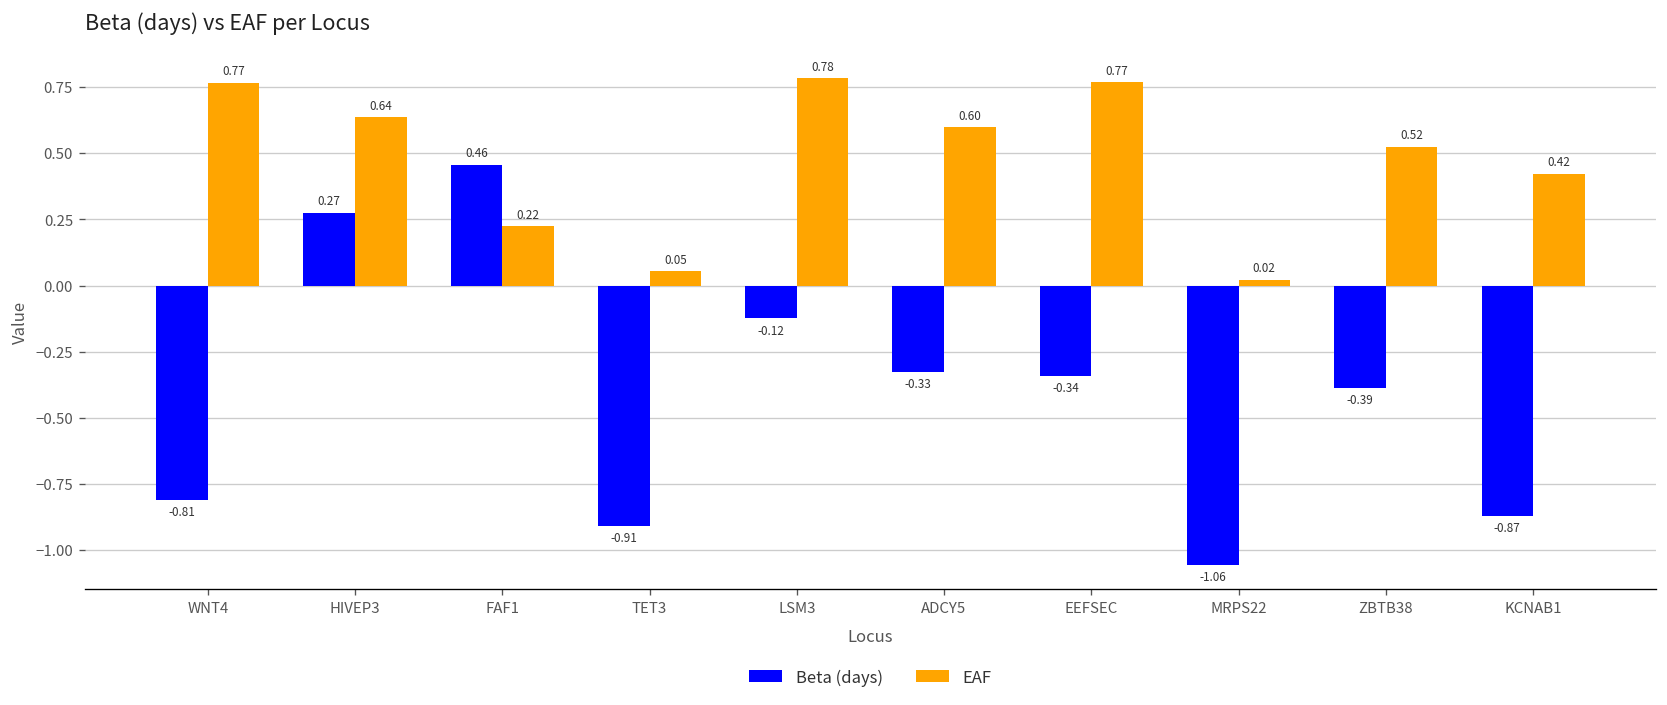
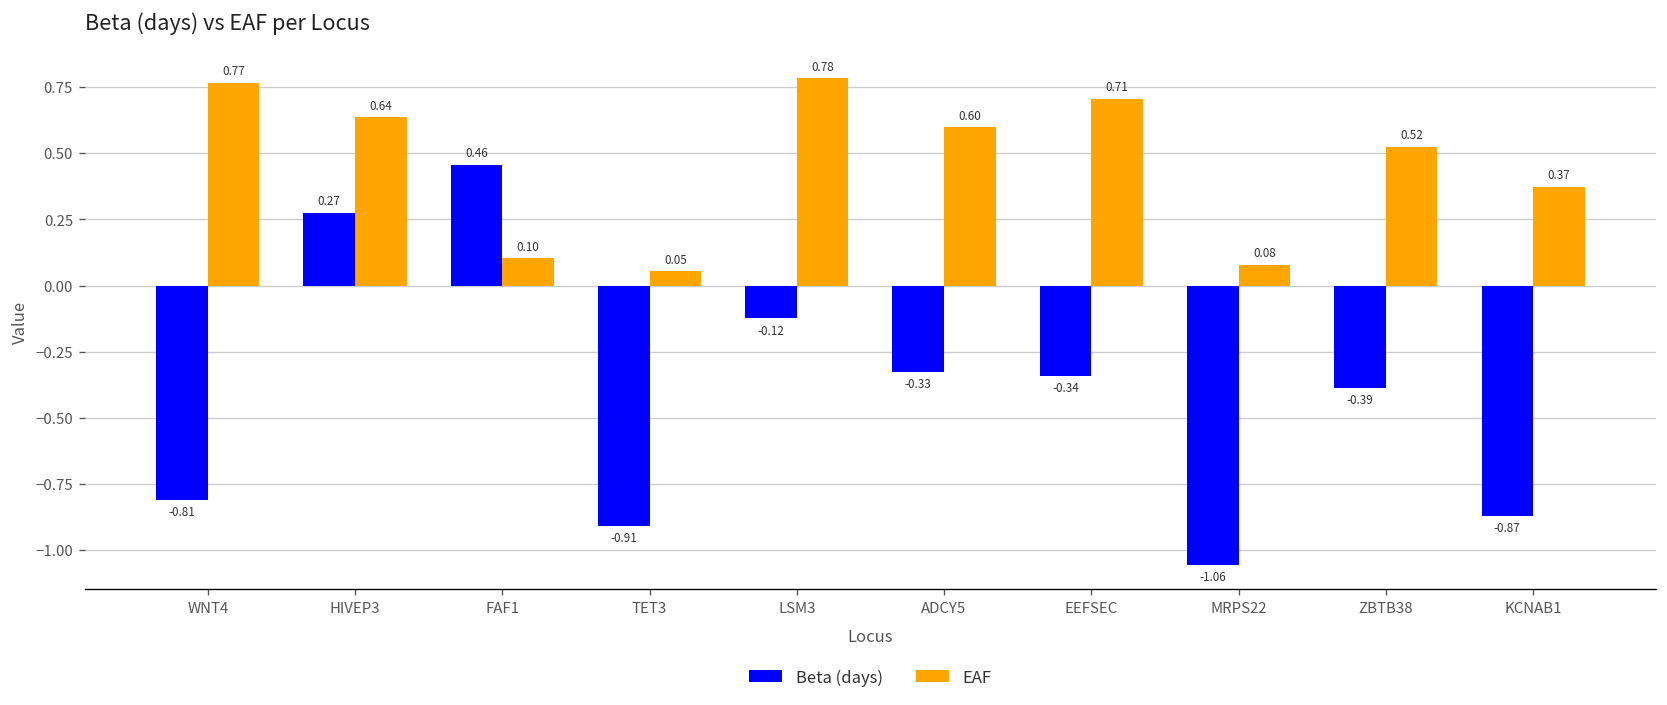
EAF, FAF1: 0.22 -> 0.10
EAF, EEFSEC: 0.77 -> 0.71
EAF, MRPS22: 0.02 -> 0.08
EAF, KCNAB1: 0.42 -> 0.37
